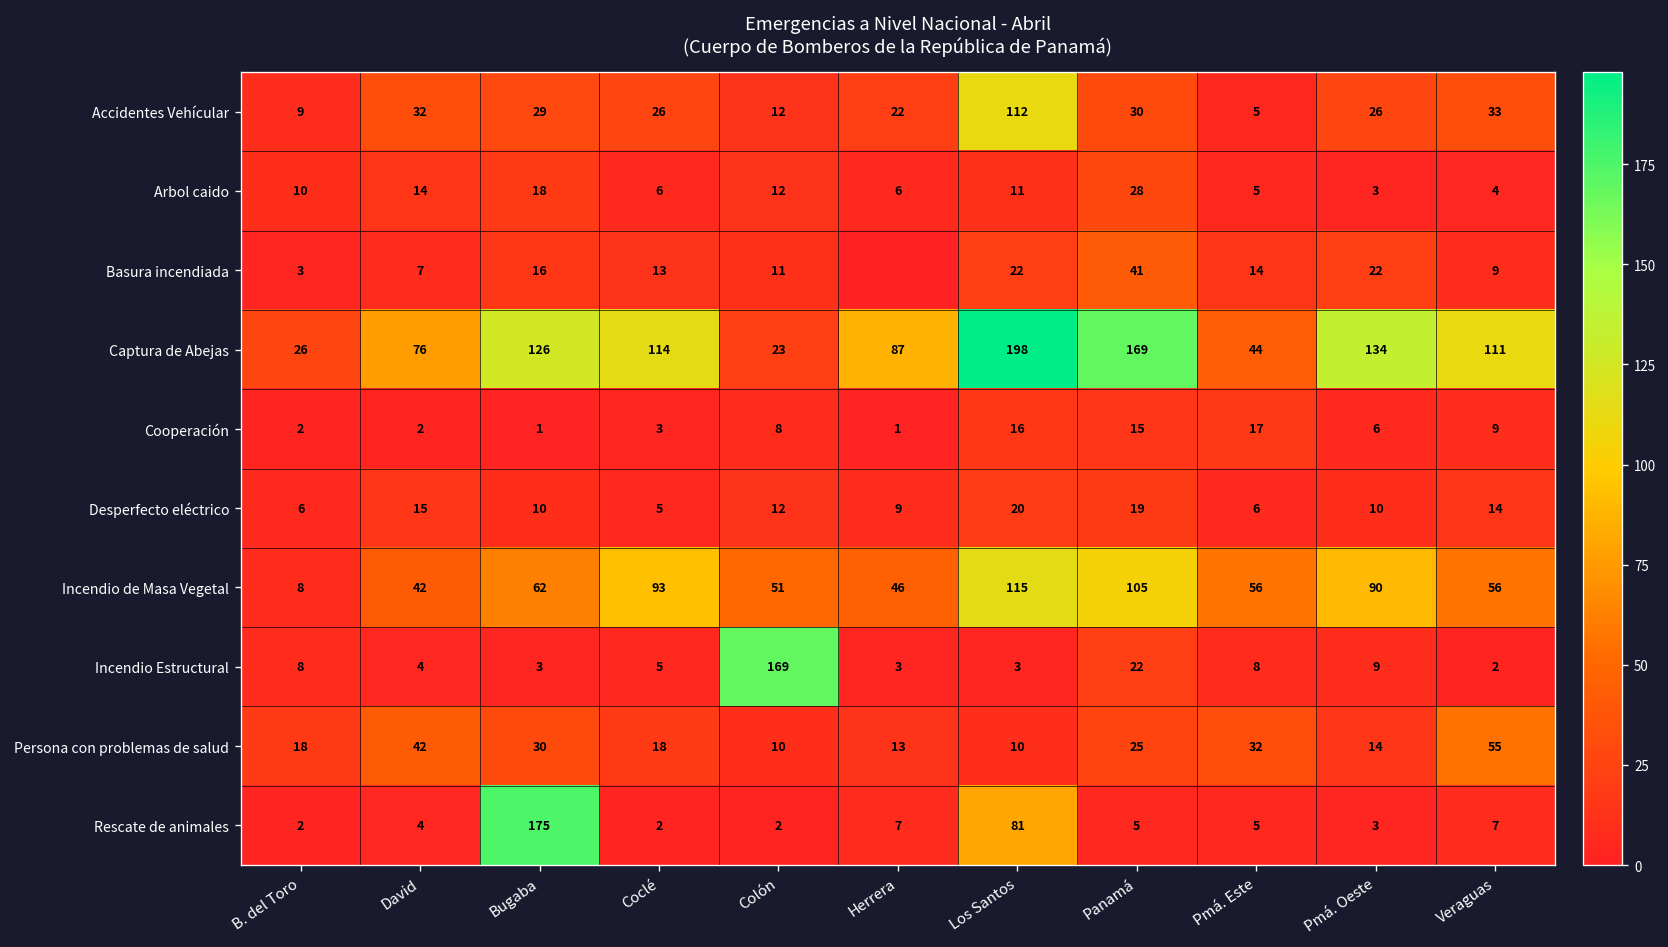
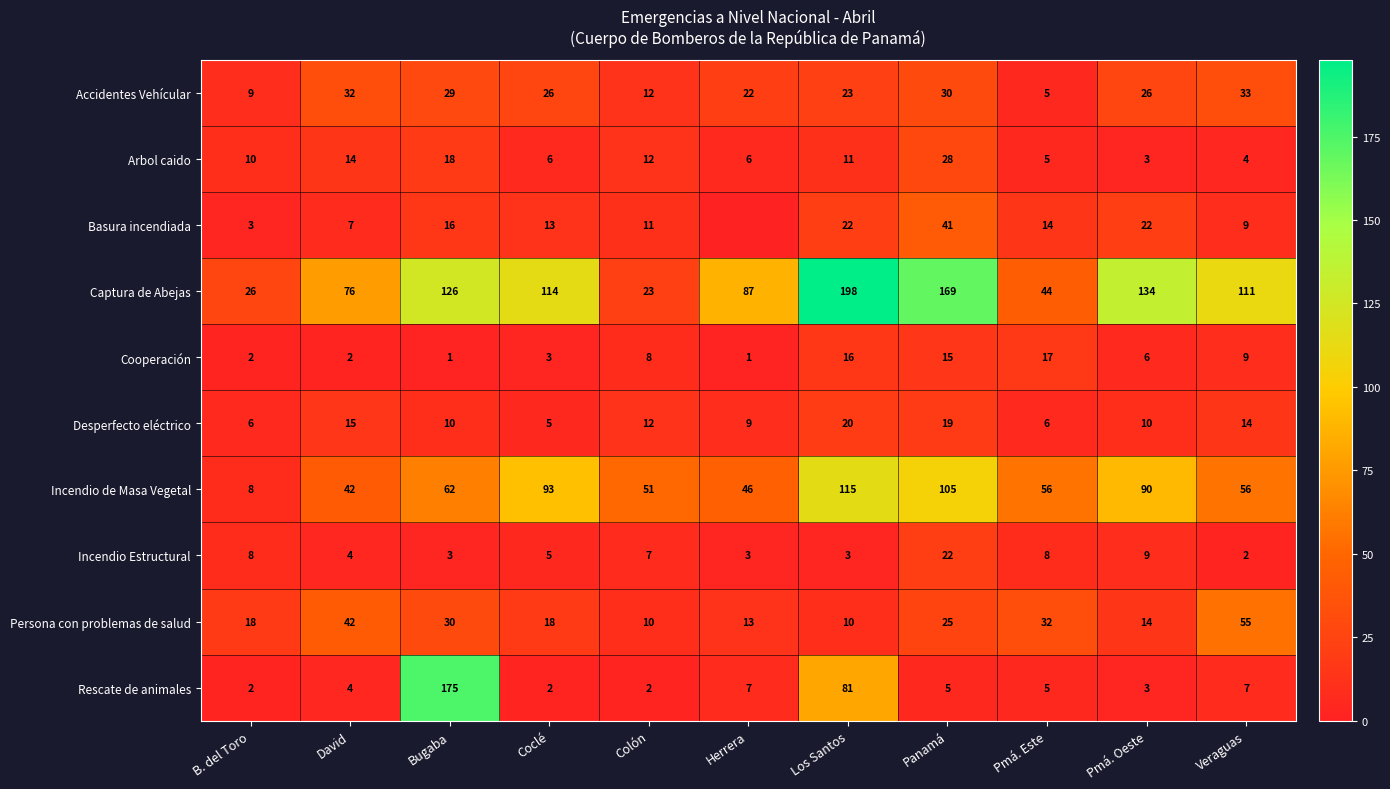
Accidentes Vehícular, Los Santos: 112 -> 23
Incendio Estructural, Colón: 169 -> 7
